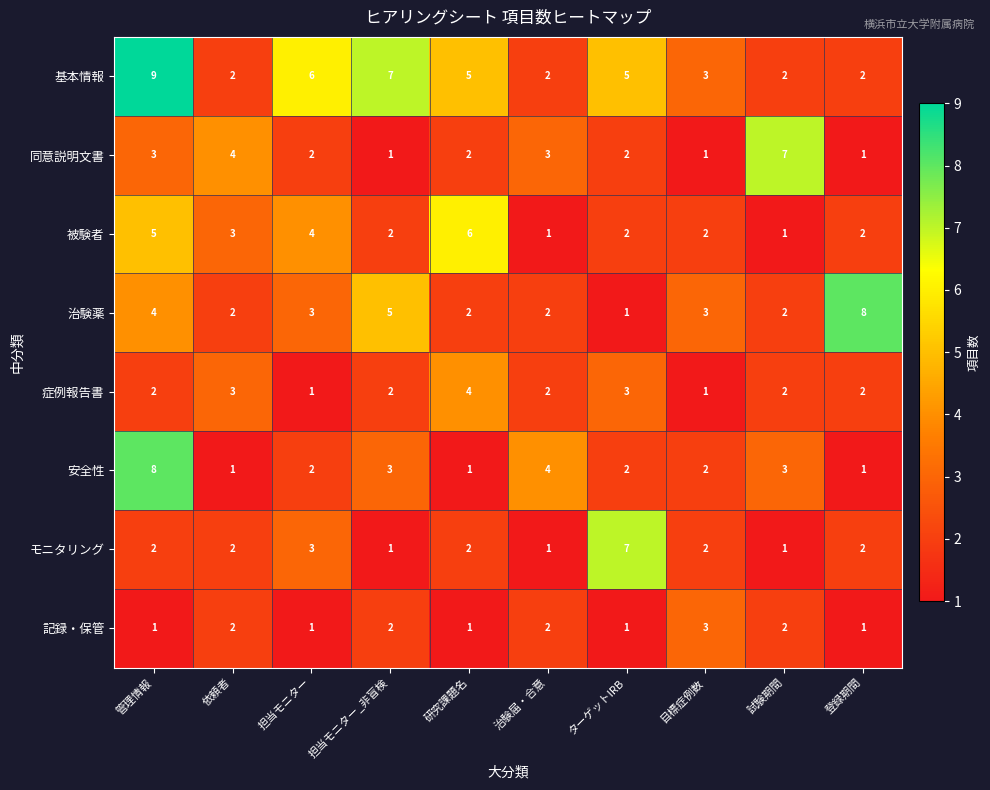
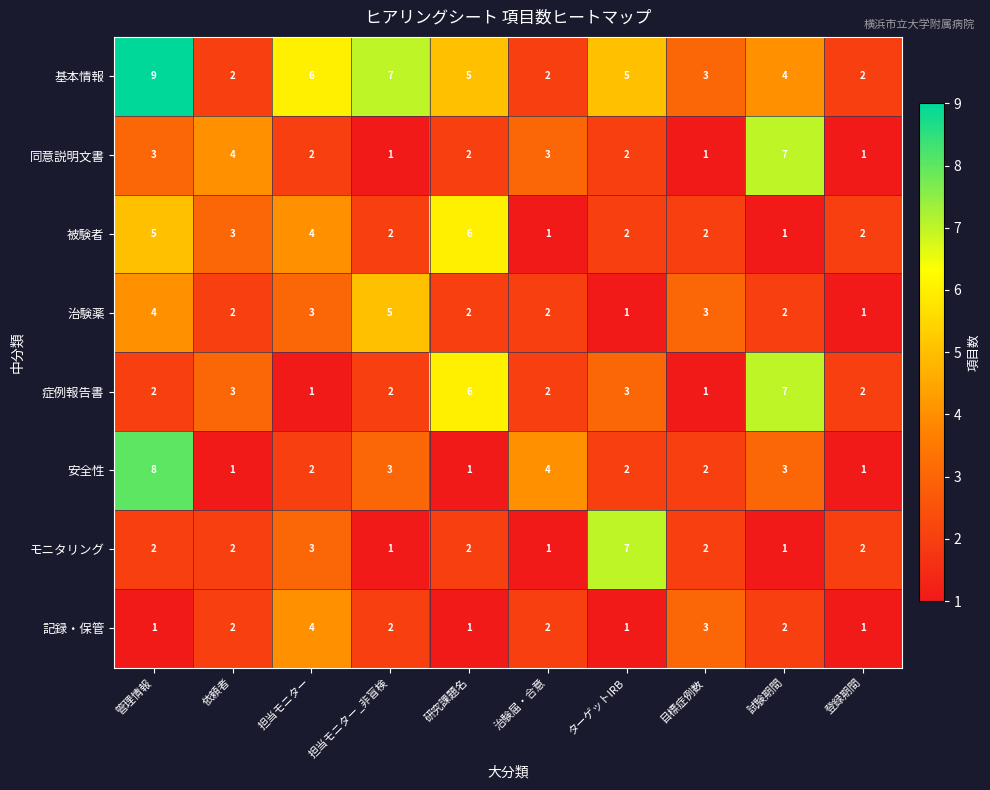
基本情報, 試験期間: 2 -> 4
治験薬, 登録期間: 8 -> 1
症例報告書, 研究課題名: 4 -> 6
症例報告書, 試験期間: 2 -> 7
記録・保管, 担当モニター: 1 -> 4
